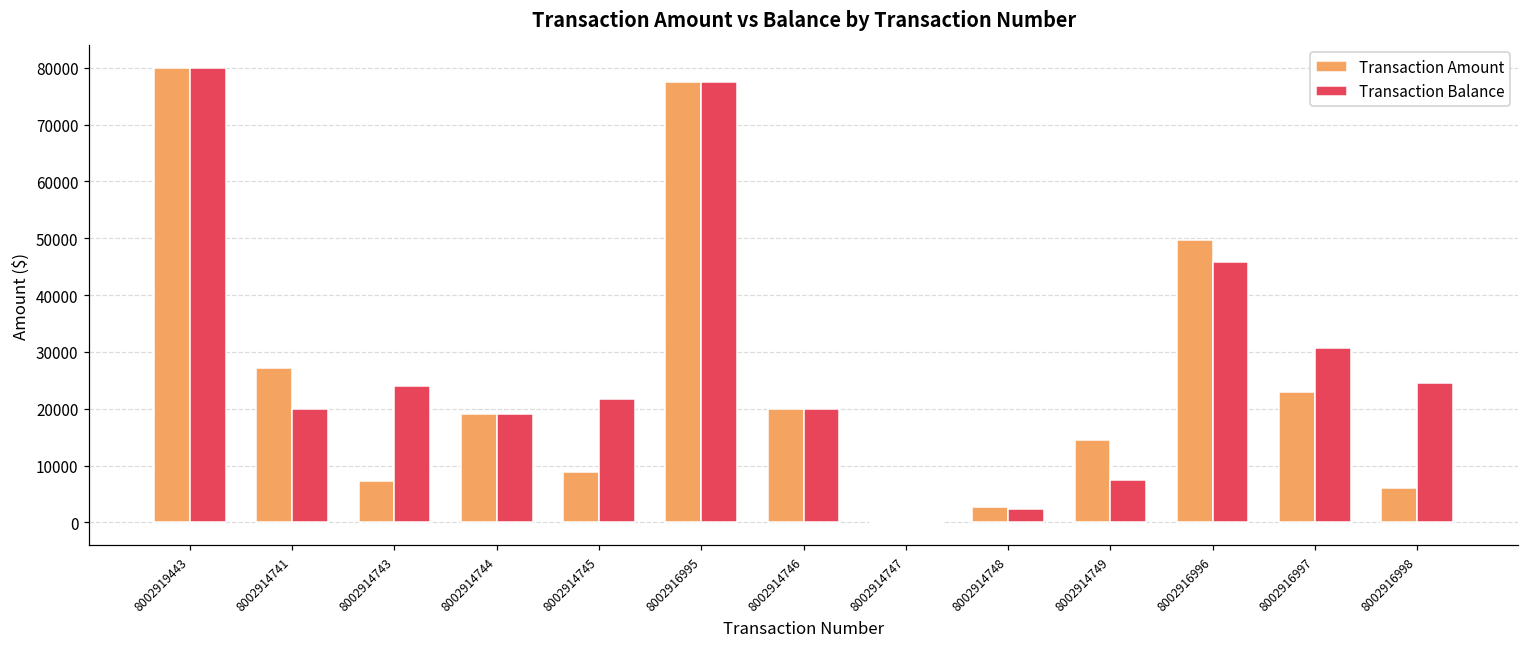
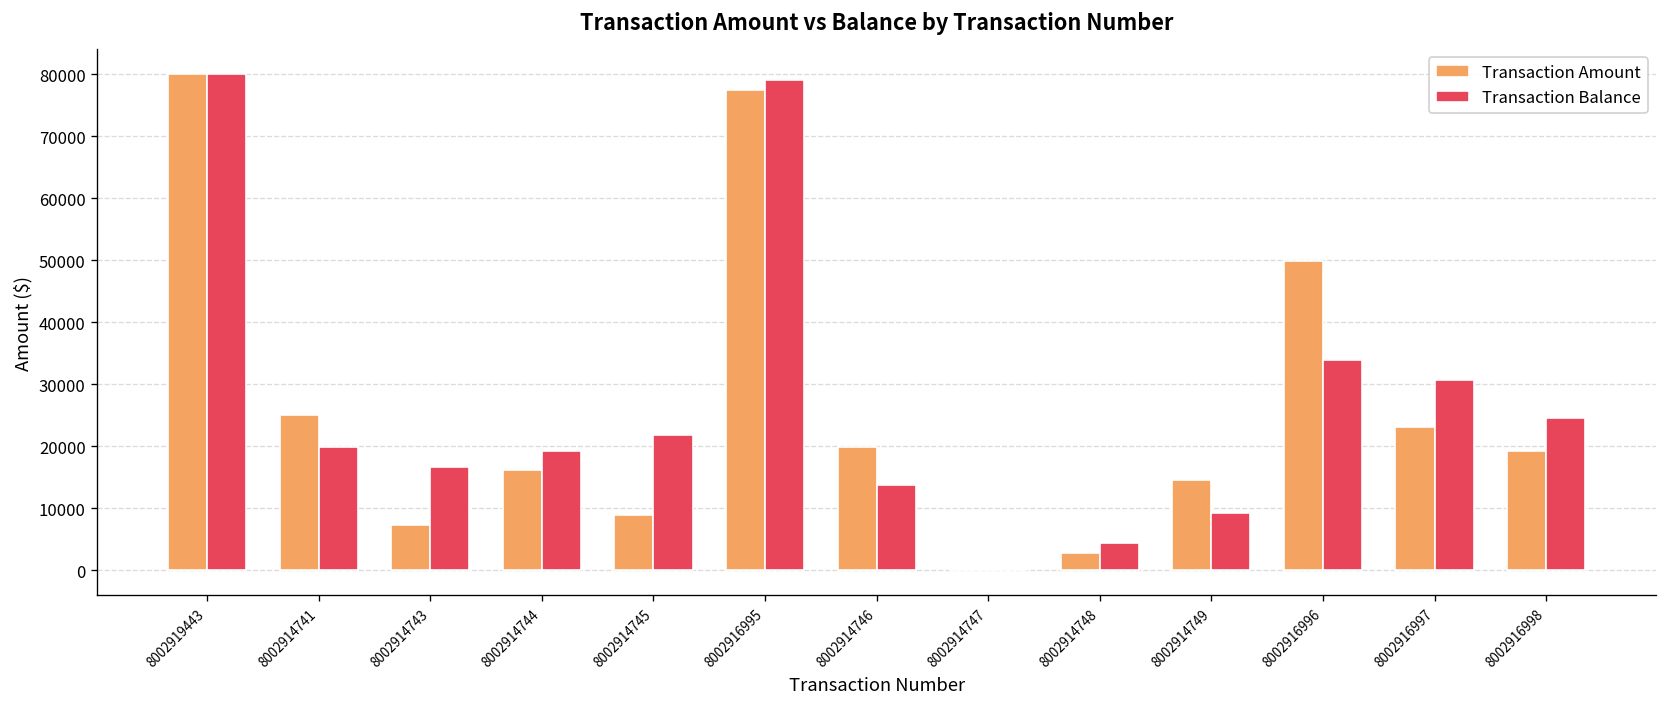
Transaction Amount, 8002914741: 27000 -> 25000
Transaction Balance, 8002914743: 24000 -> 17000
Transaction Amount, 8002914744: 19000 -> 16000
Transaction Balance, 8002916995: 77000 -> 79000
Transaction Balance, 8002914746: 20000 -> 14000
Transaction Balance, 8002914748: 2000 -> 4000
Transaction Balance, 8002914749: 8000 -> 9000
Transaction Balance, 8002916996: 46000 -> 34000
Transaction Amount, 8002916998: 6000 -> 19000
